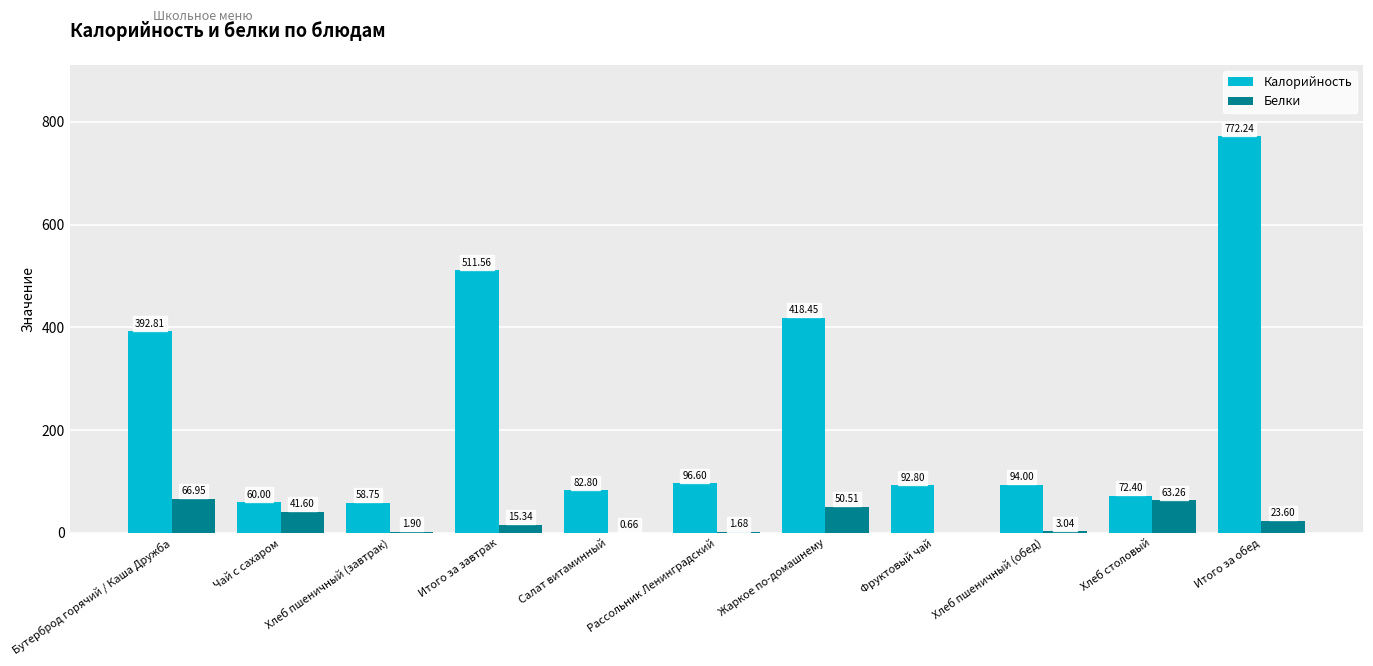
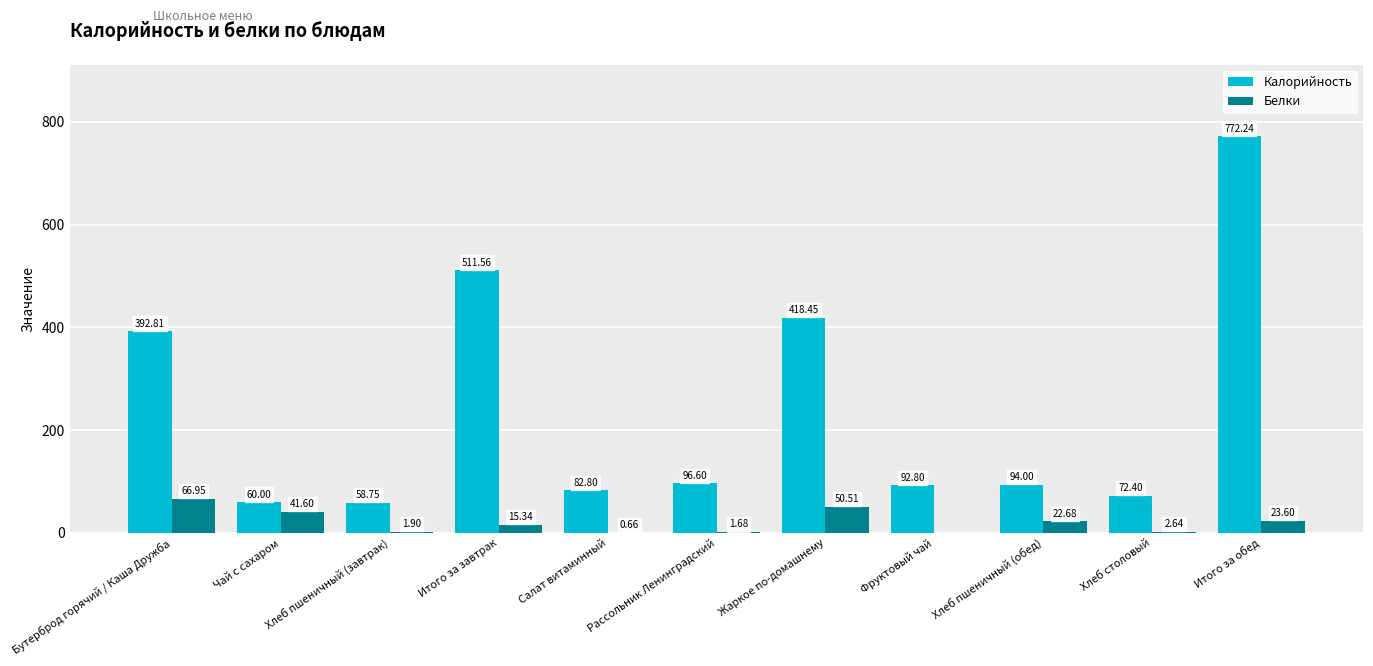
Белки, Хлеб пшеничный (обед): 3.04 -> 22.68
Белки, Хлеб столовый: 63.26 -> 2.64
